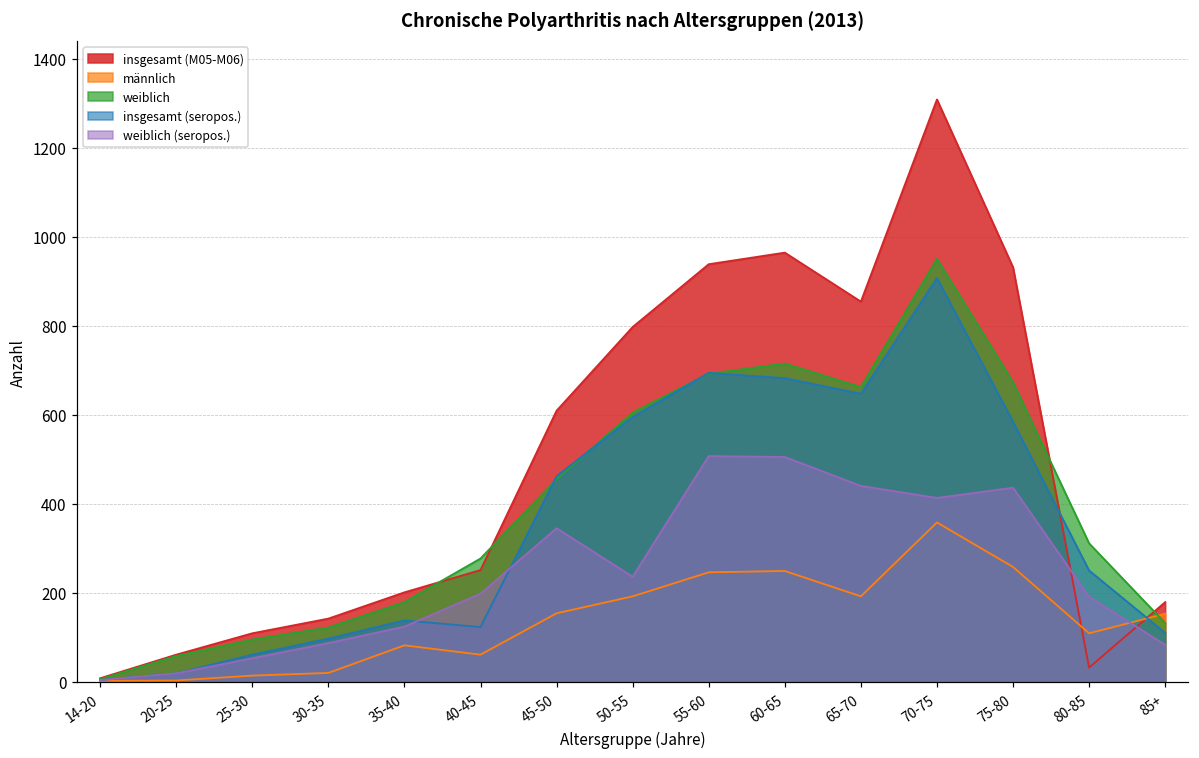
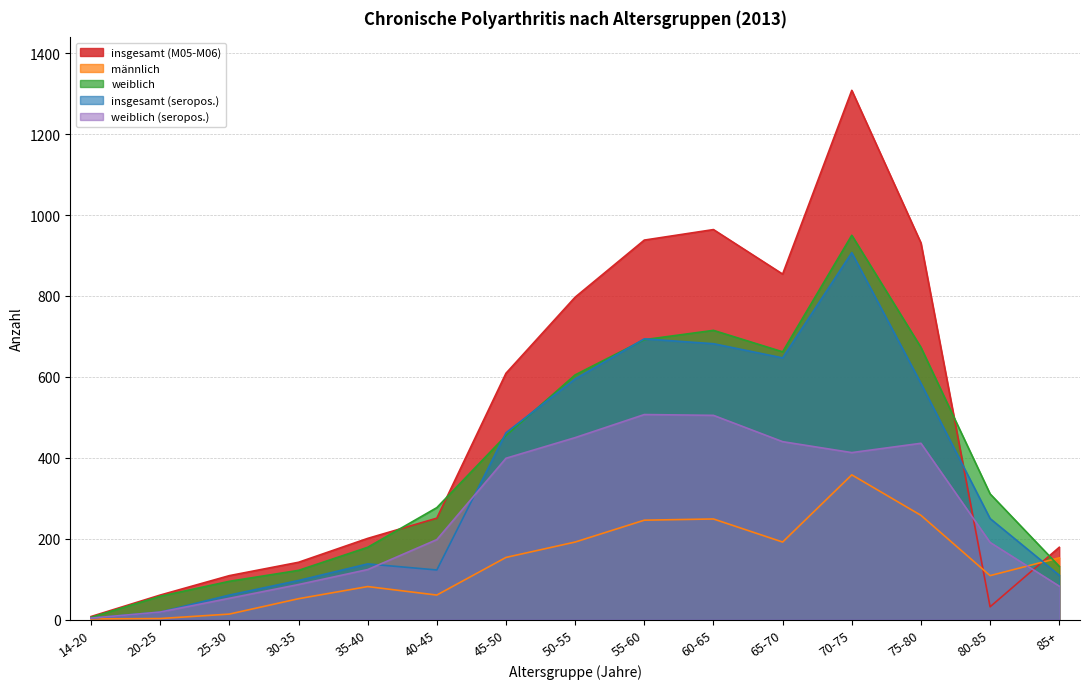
männlich, 30-35: 20 -> 50
weiblich (seropos.), 45-50: 350 -> 400
weiblich (seropos.), 50-55: 240 -> 450
